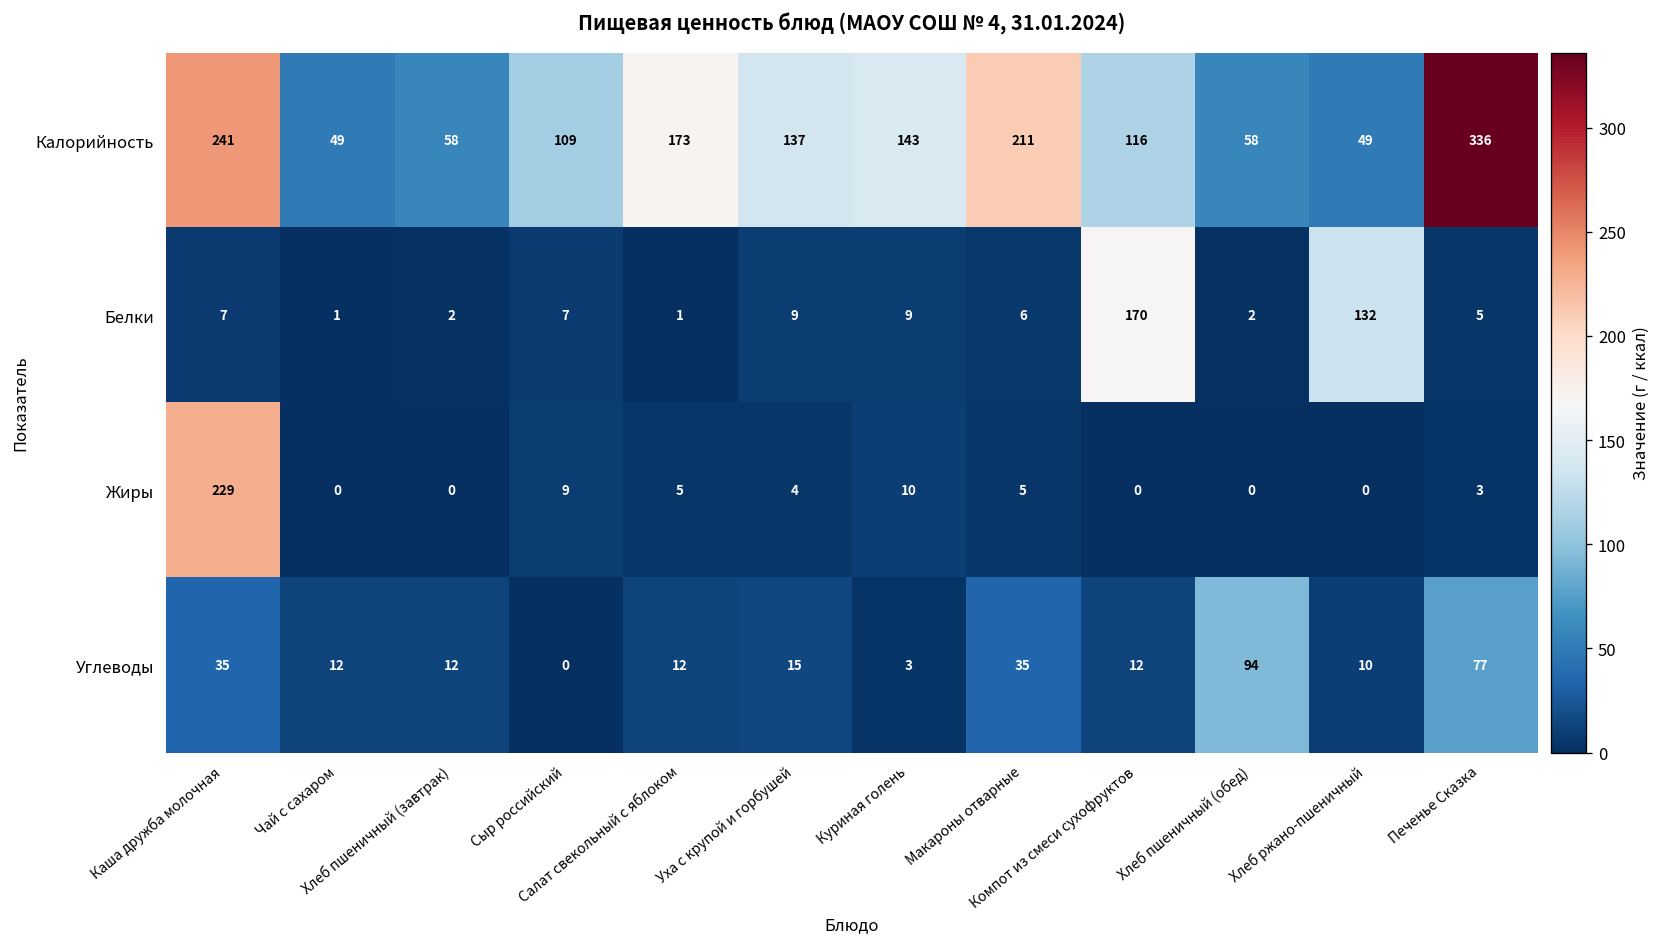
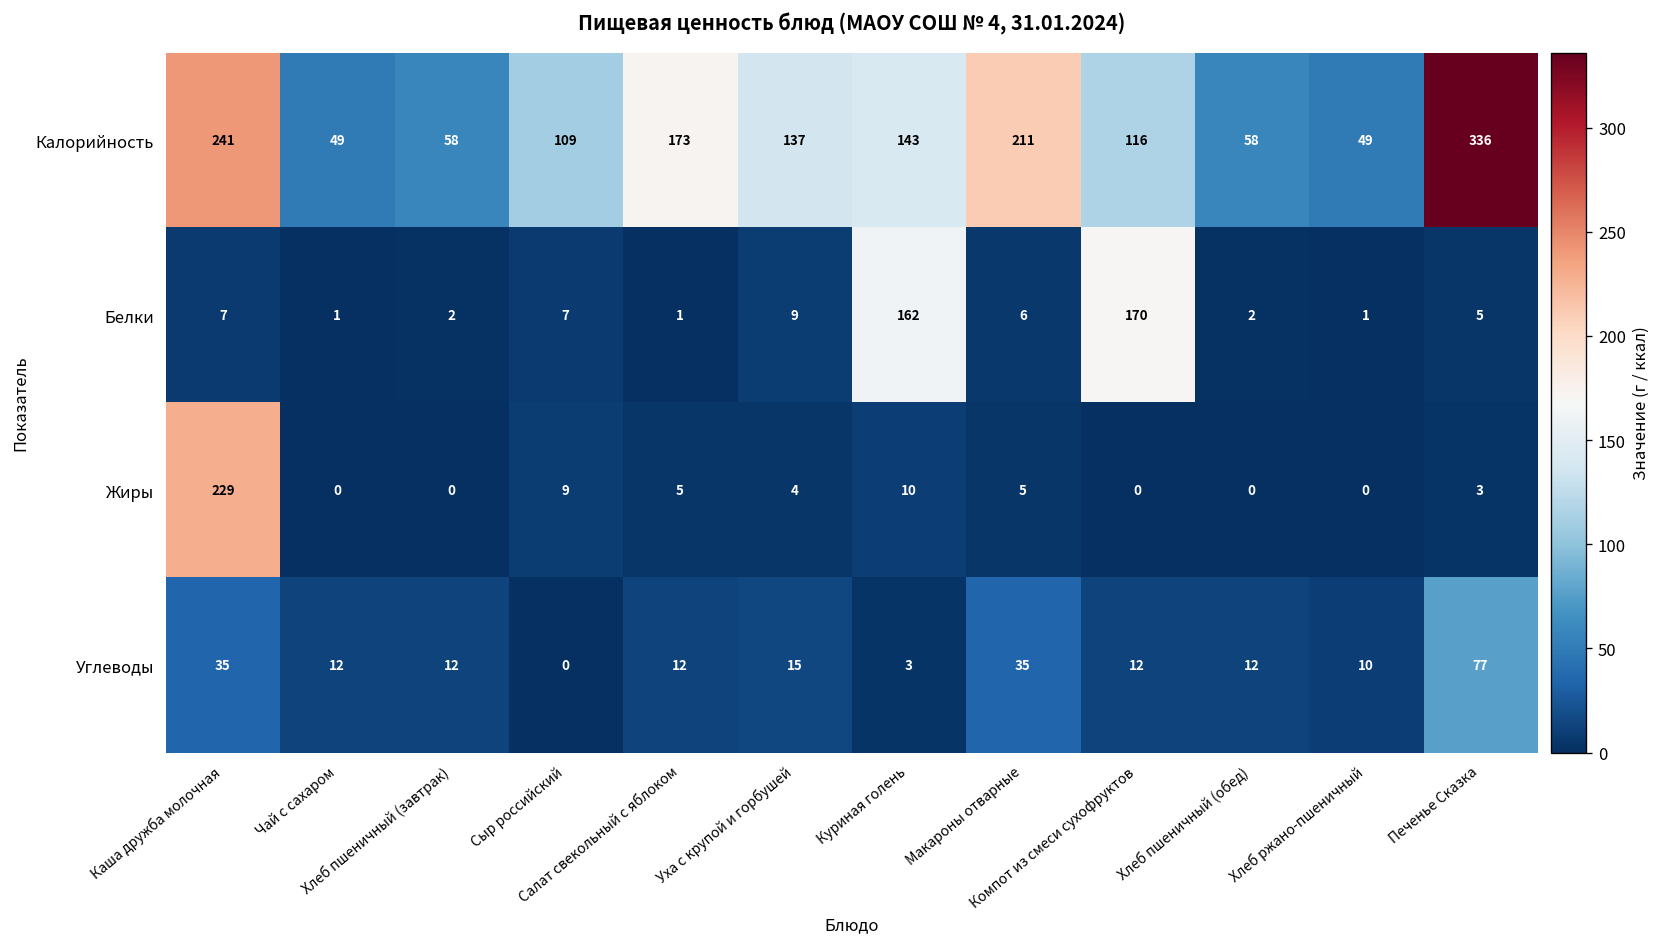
Белки, Куриная голень: 9 -> 162
Белки, Хлеб ржано-пшеничный: 132 -> 1
Углеводы, Хлеб пшеничный (обед): 94 -> 12
